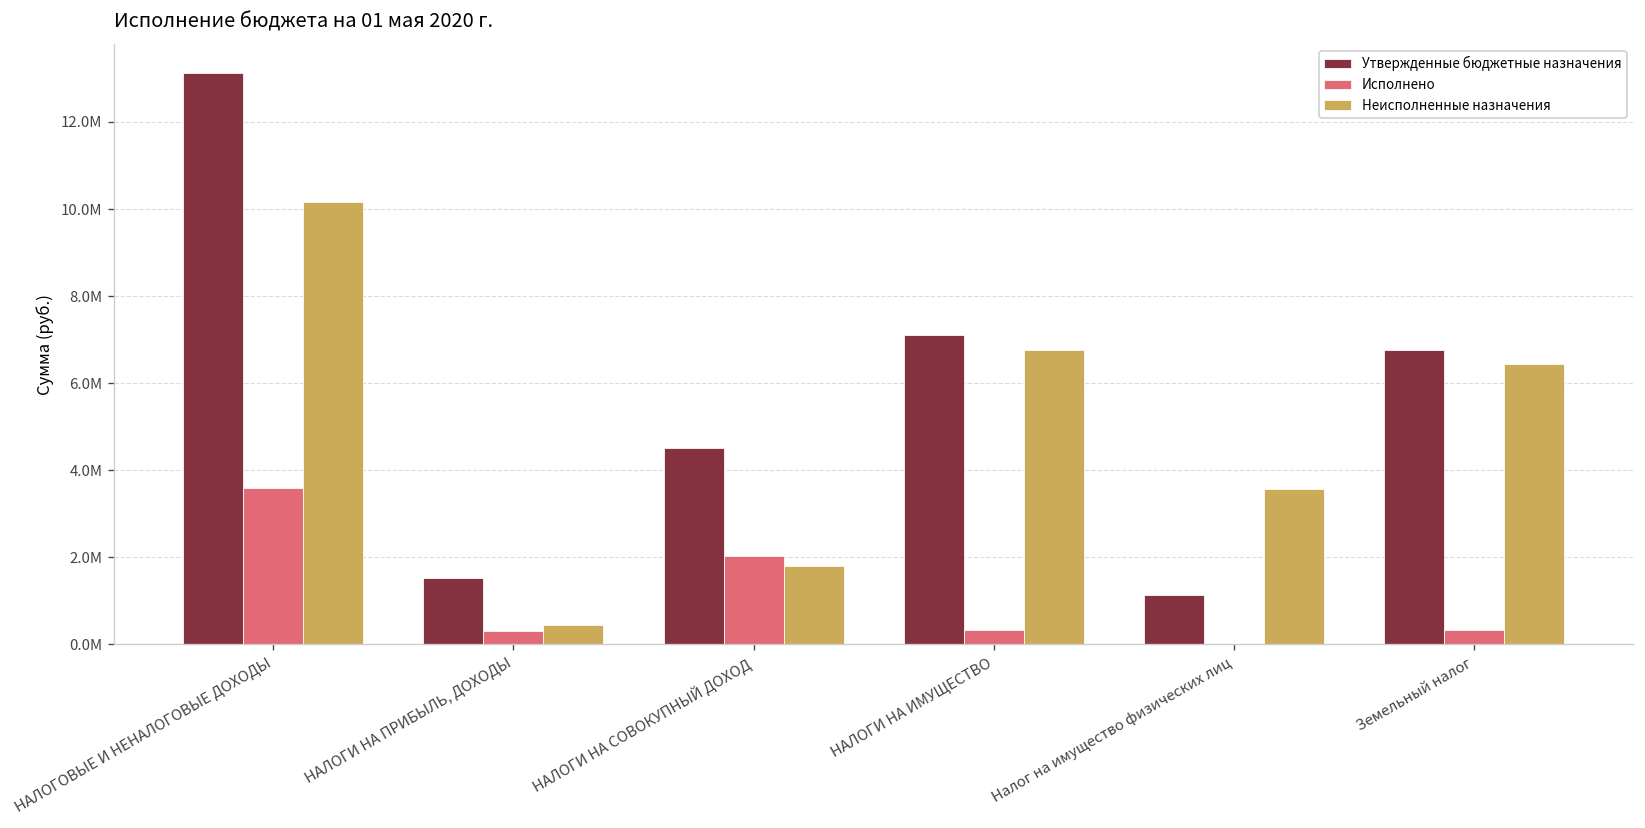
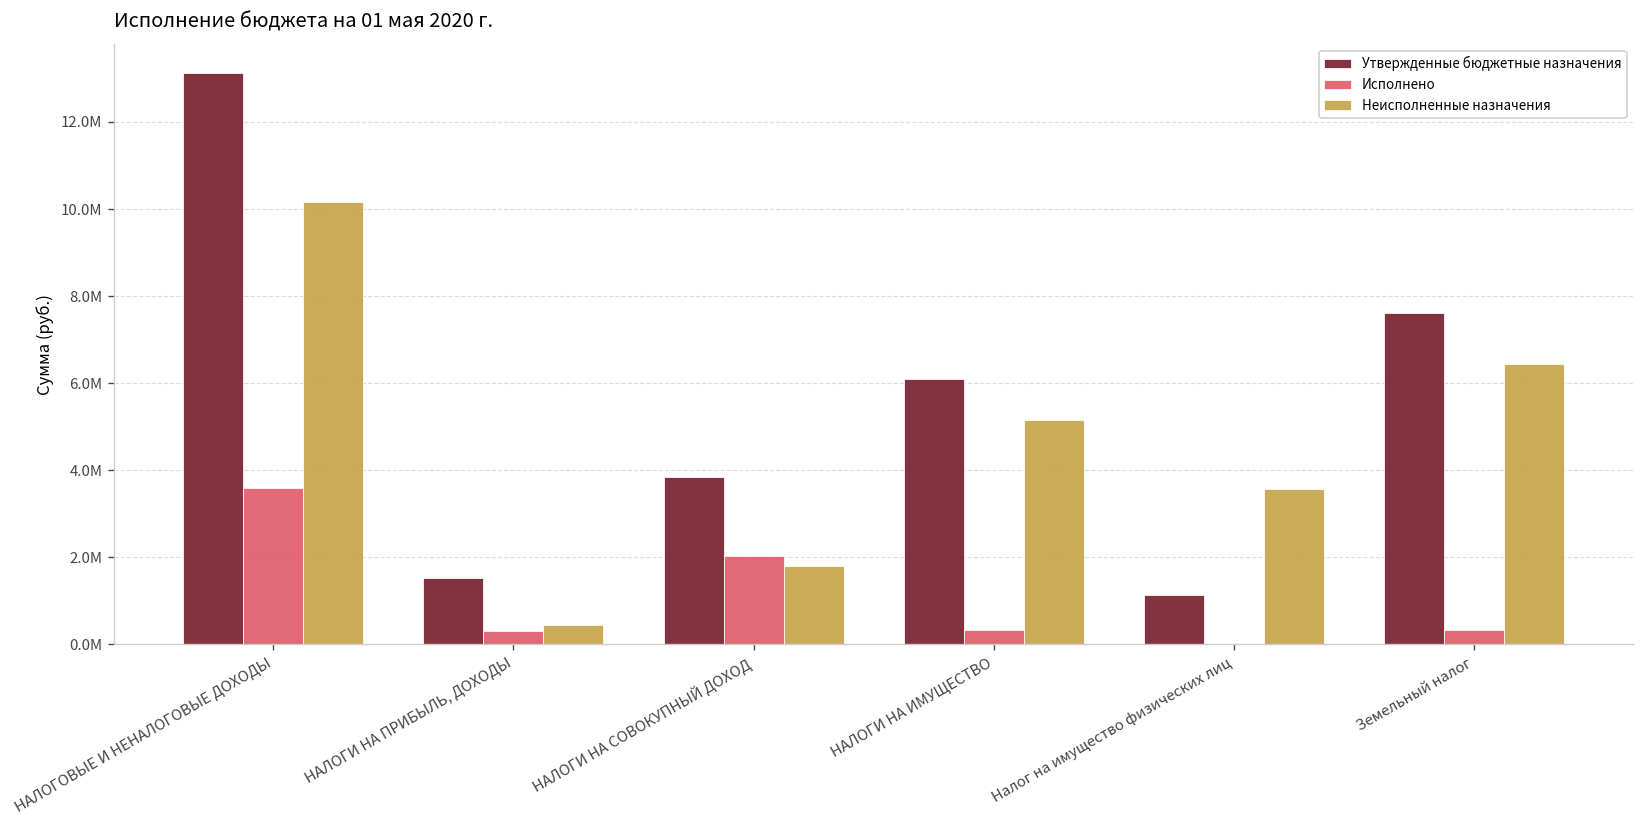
Утвержденные бюджетные назначения, НАЛОГИ НА СОВОКУПНЫЙ ДОХОД: 4500000 -> 3800000
Утвержденные бюджетные назначения, НАЛОГИ НА ИМУЩЕСТВО: 7100000 -> 6100000
Неисполненные назначения, НАЛОГИ НА ИМУЩЕСТВО: 6800000 -> 5200000
Утвержденные бюджетные назначения, Земельный налог: 6800000 -> 7600000
